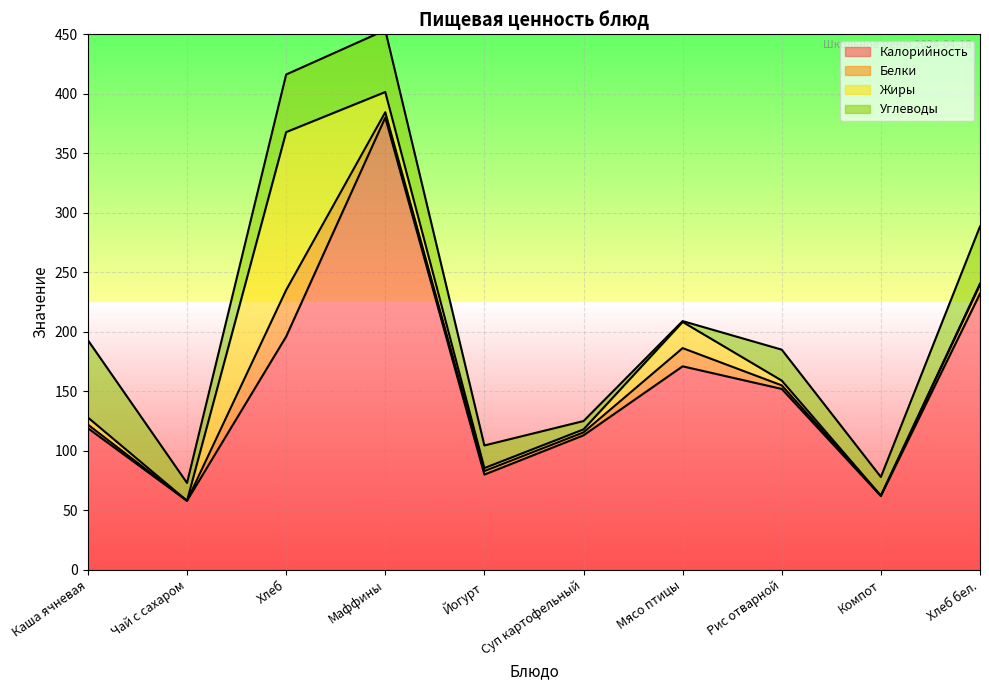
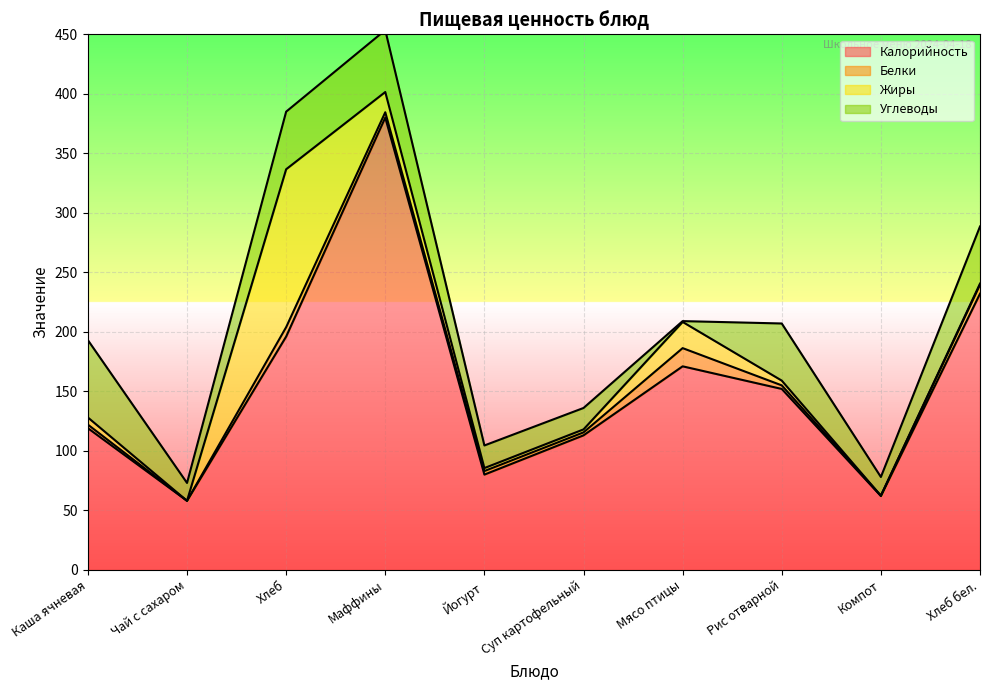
Белки, Хлеб: 39 -> 8
Углеводы, Суп картофельный: 7 -> 18
Углеводы, Рис отварной: 26 -> 48
